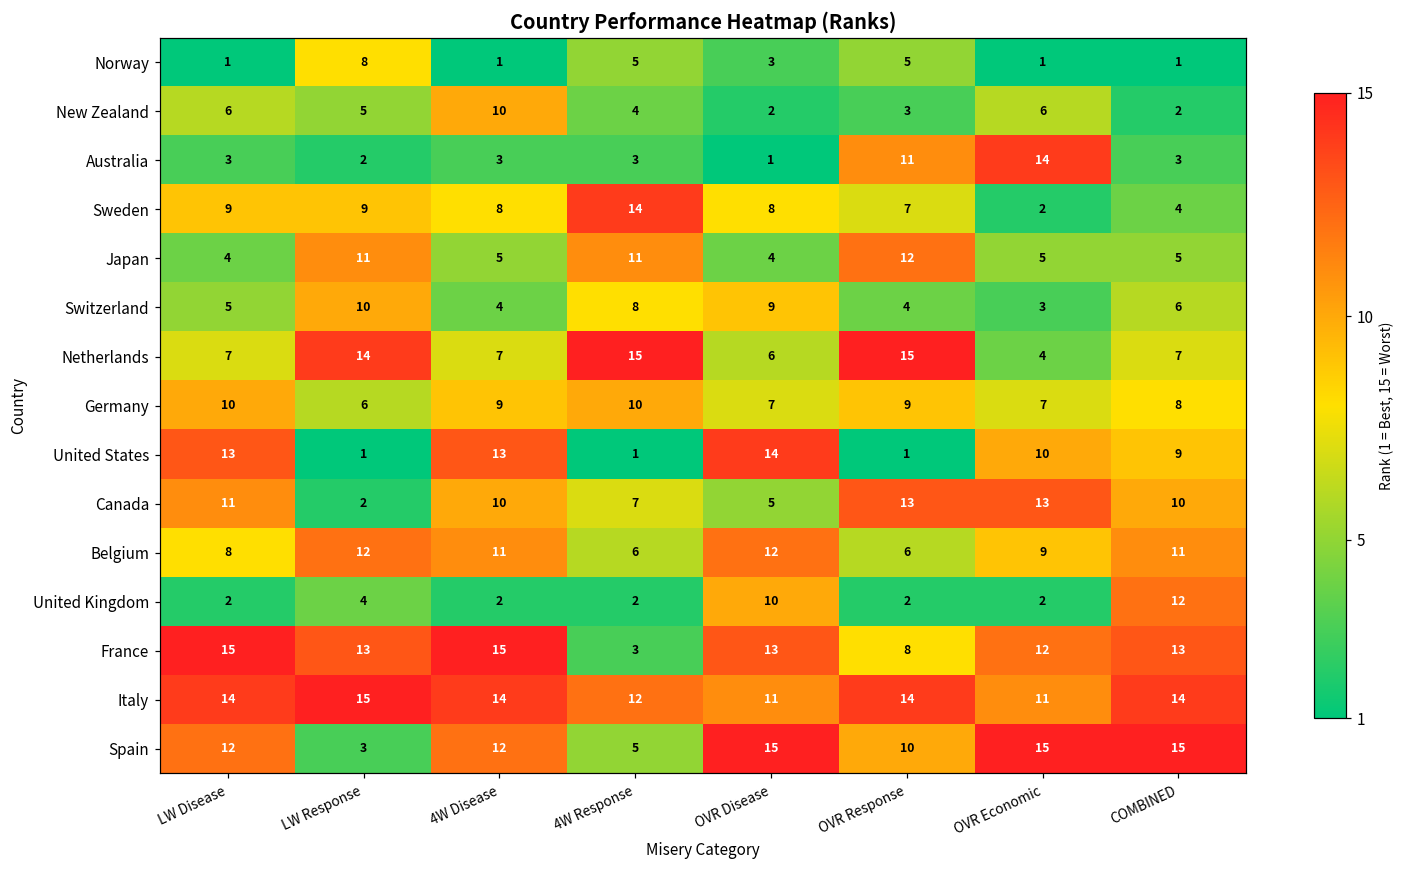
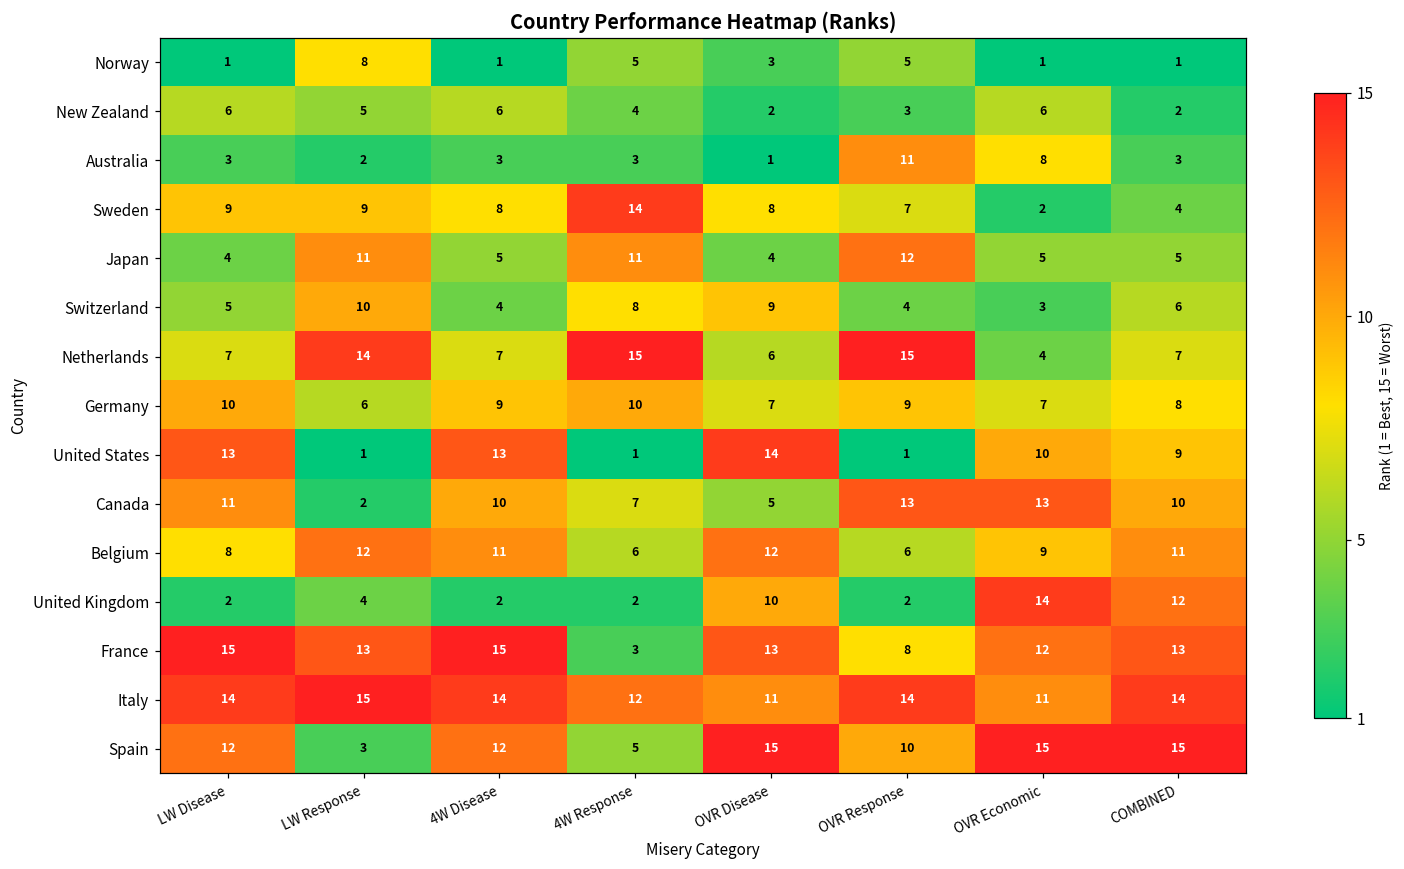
New Zealand, 4W Disease: 10 -> 6
Australia, OVR Economic: 14 -> 8
United Kingdom, OVR Economic: 2 -> 14
